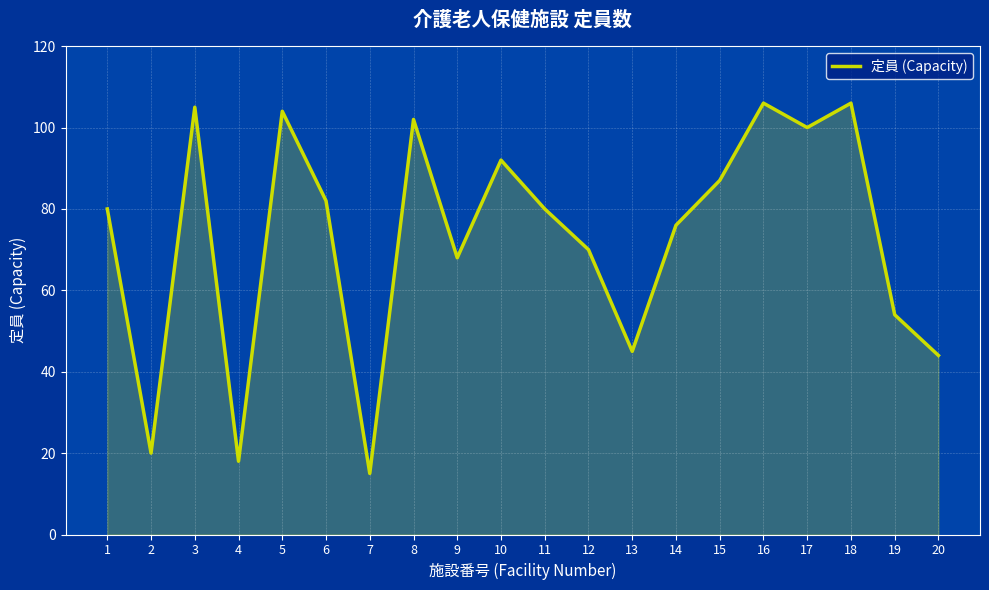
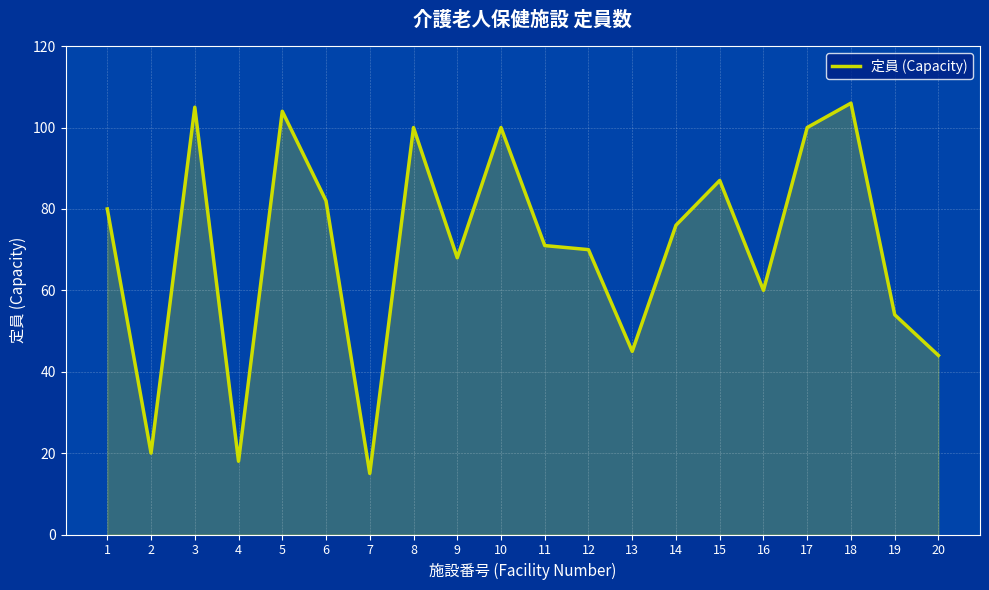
8: 102 -> 100
10: 92 -> 100
11: 80 -> 71
16: 106 -> 60
